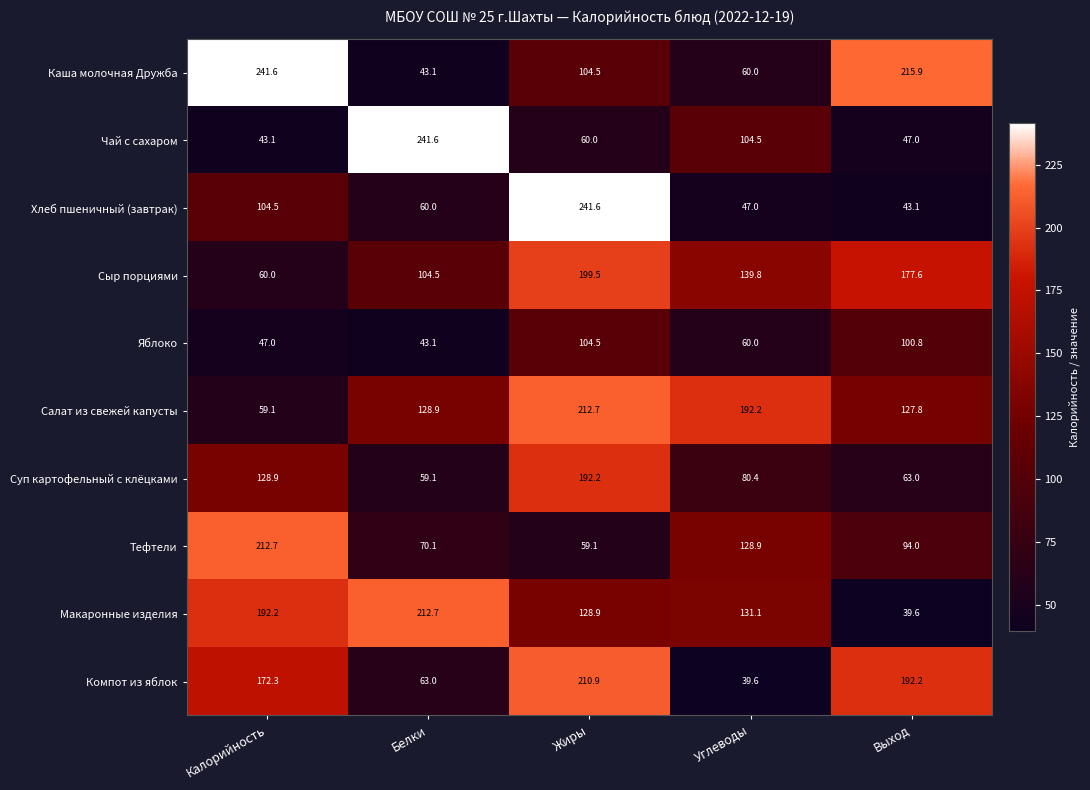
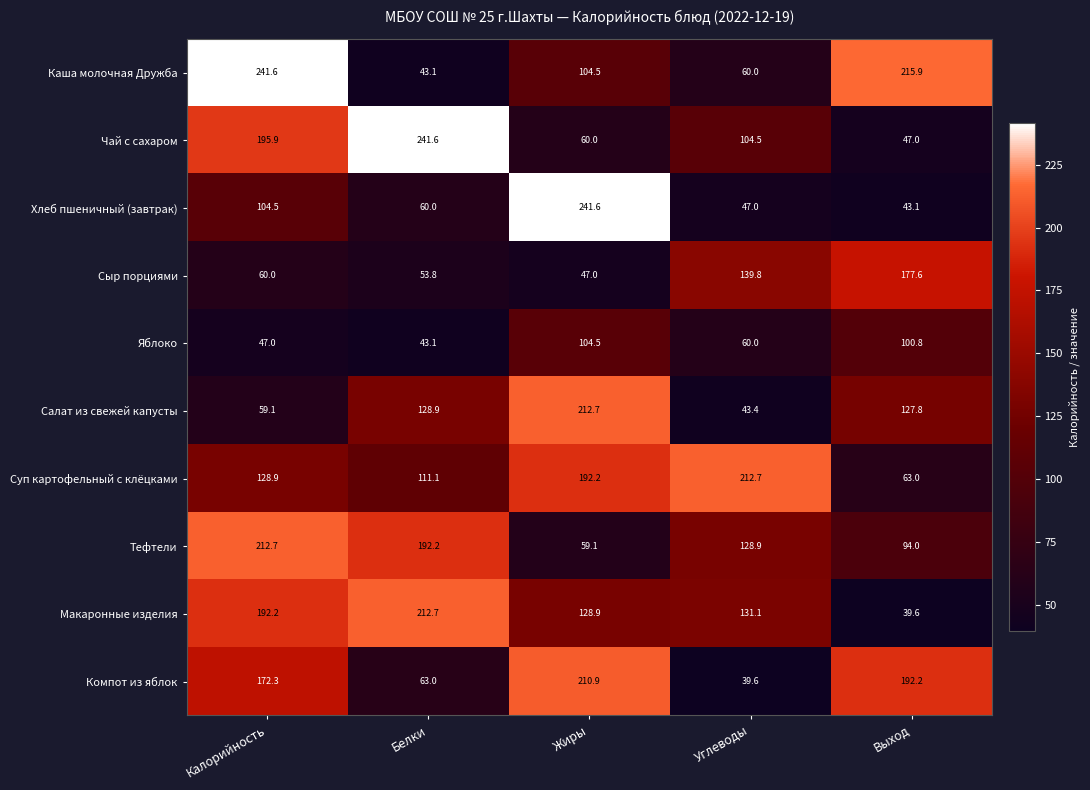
Чай с сахаром, Калорийность: 43.1 -> 195.9
Сыр порциями, Белки: 104.5 -> 53.8
Сыр порциями, Жиры: 199.5 -> 47.0
Салат из свежей капусты, Углеводы: 192.2 -> 43.4
Суп картофельный с клёцками, Белки: 59.1 -> 111.1
Суп картофельный с клёцками, Углеводы: 80.4 -> 212.7
Тефтели, Белки: 70.1 -> 192.2
